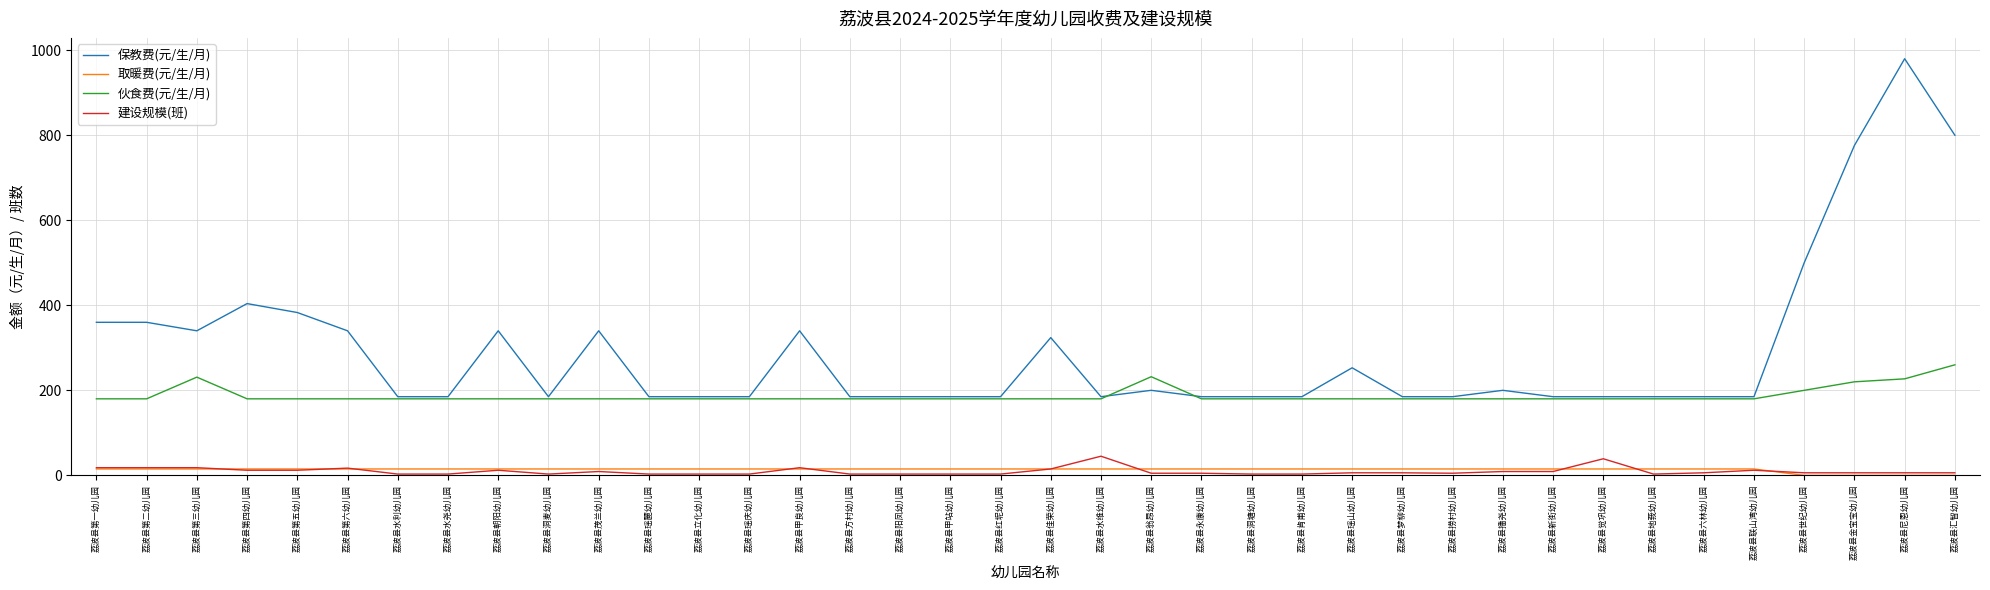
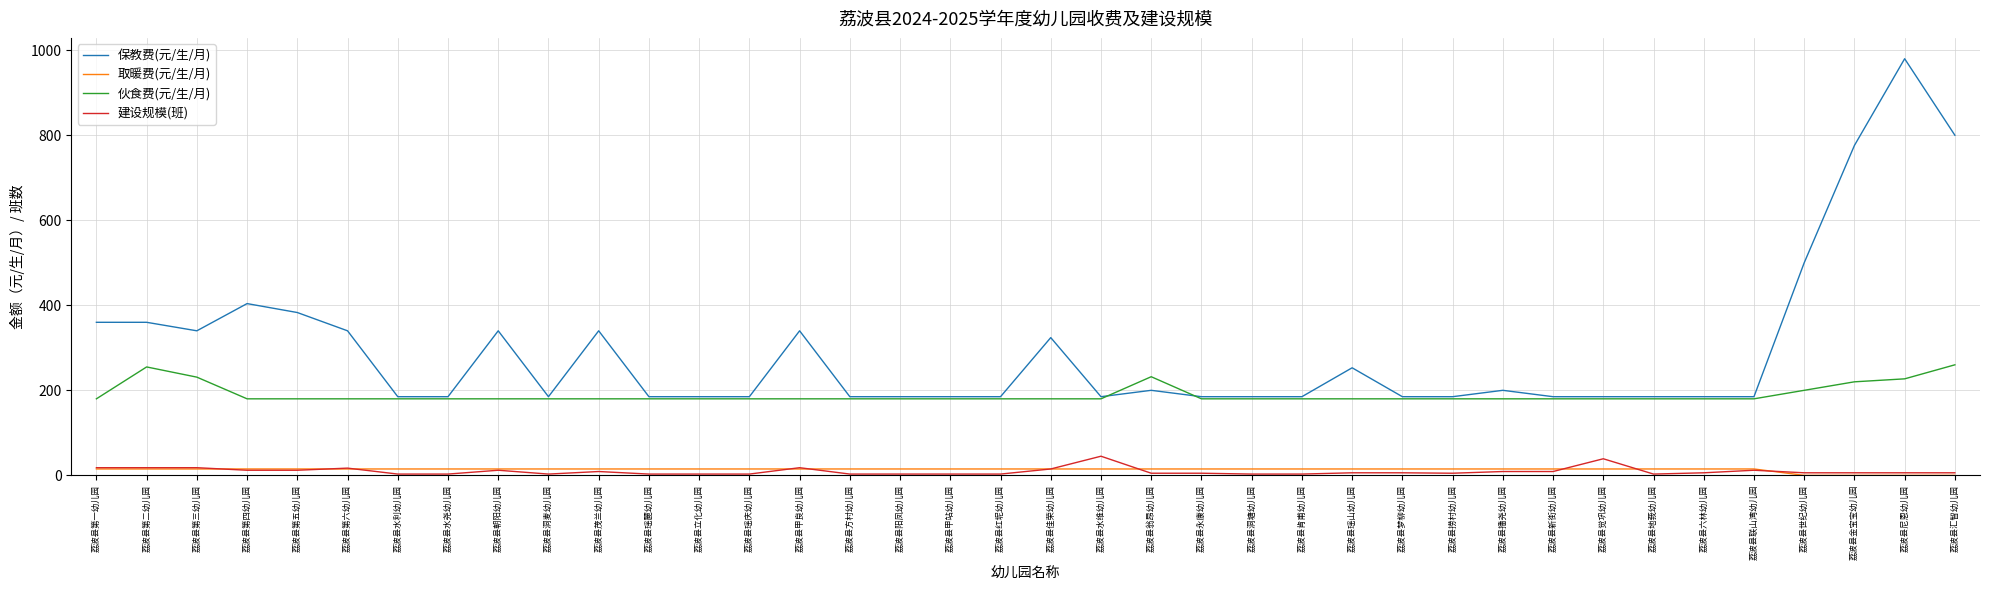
伙食费(元/生/月), 荔波县第二幼儿园: 180 -> 260
